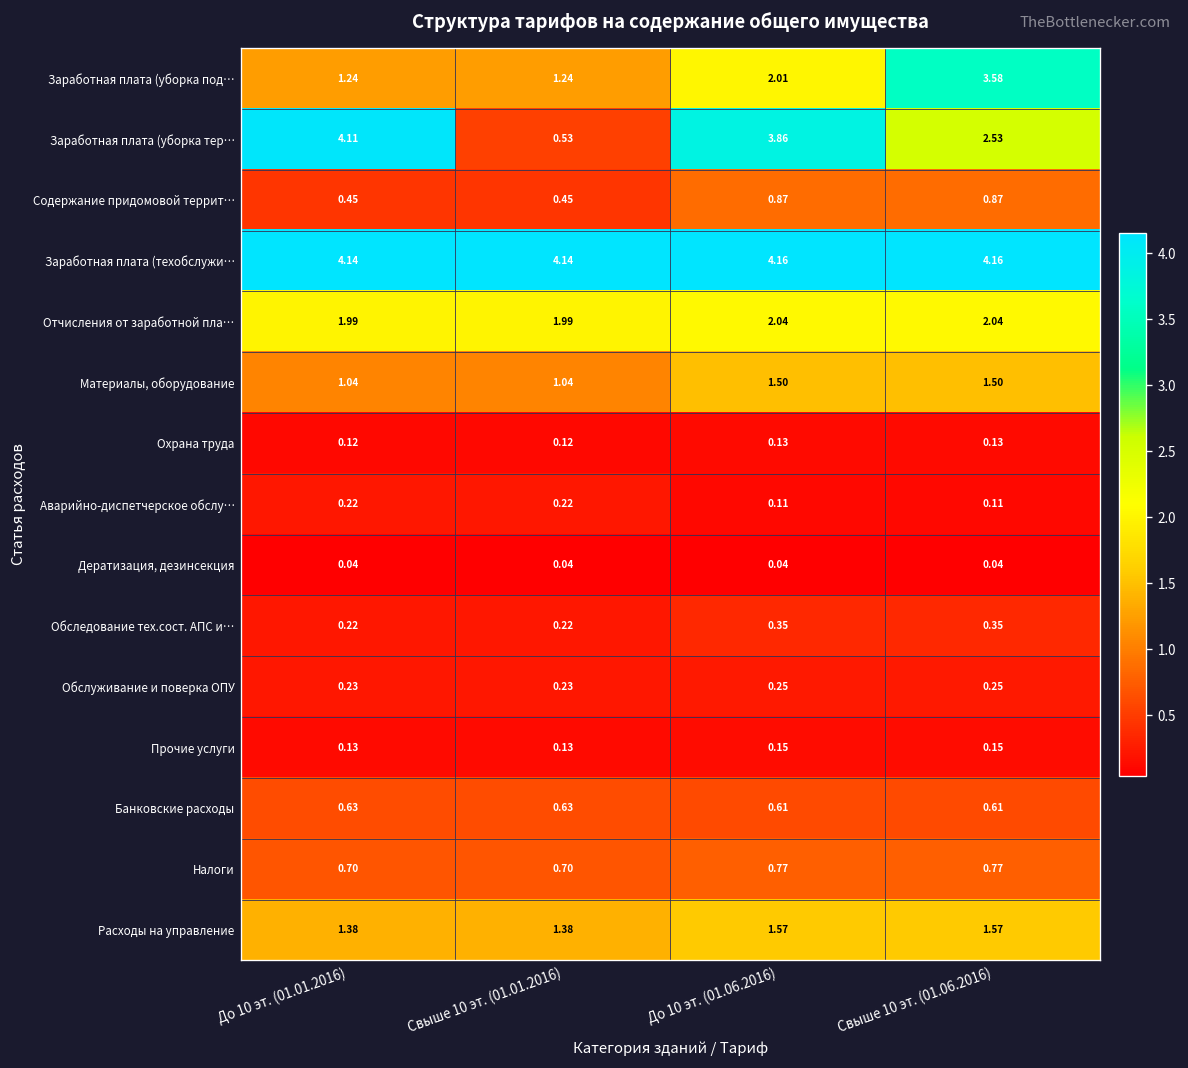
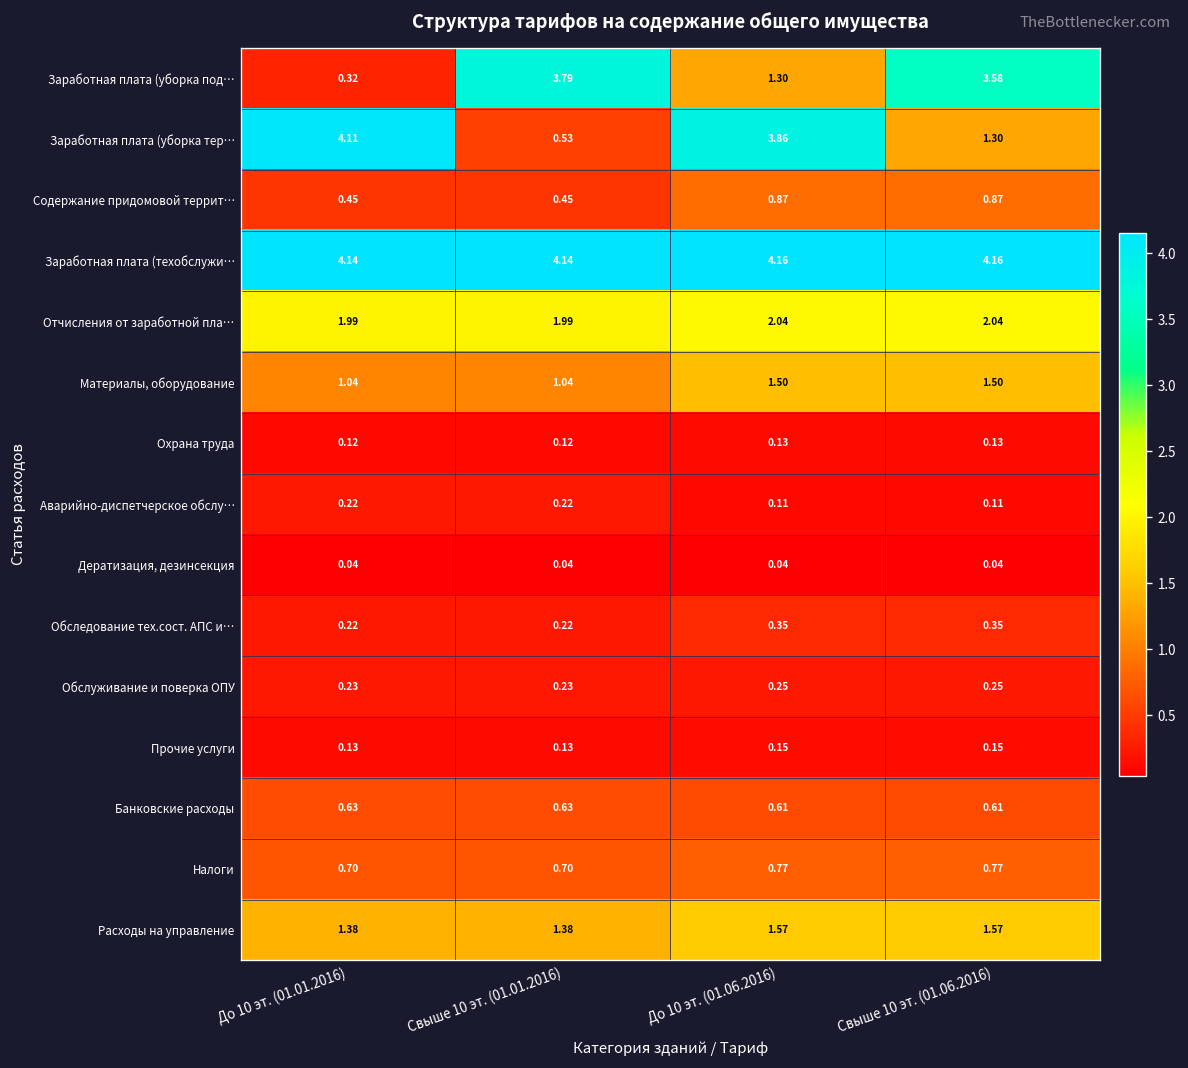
Заработная плата (уборка под…, До 10 эт. (01.01.2016): 1.24 -> 0.32
Заработная плата (уборка под…, Свыше 10 эт. (01.01.2016): 1.24 -> 3.79
Заработная плата (уборка под…, До 10 эт. (01.06.2016): 2.01 -> 1.30
Заработная плата (уборка тер…, Свыше 10 эт. (01.06.2016): 2.53 -> 1.30
